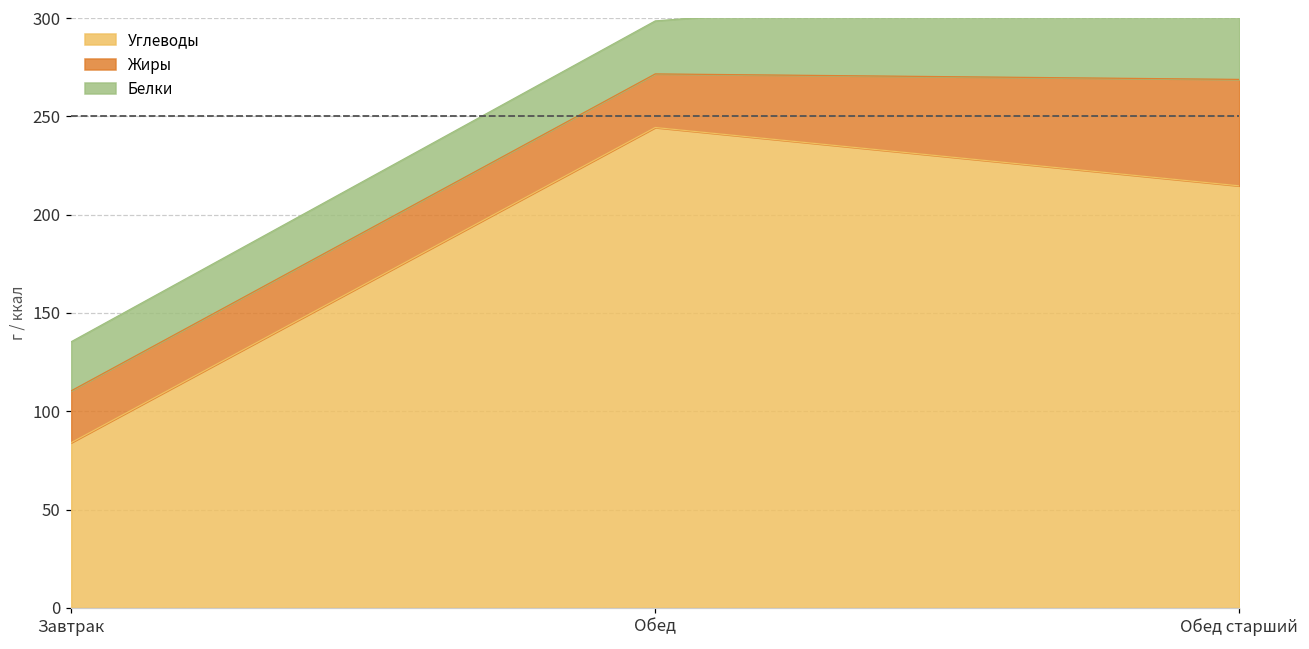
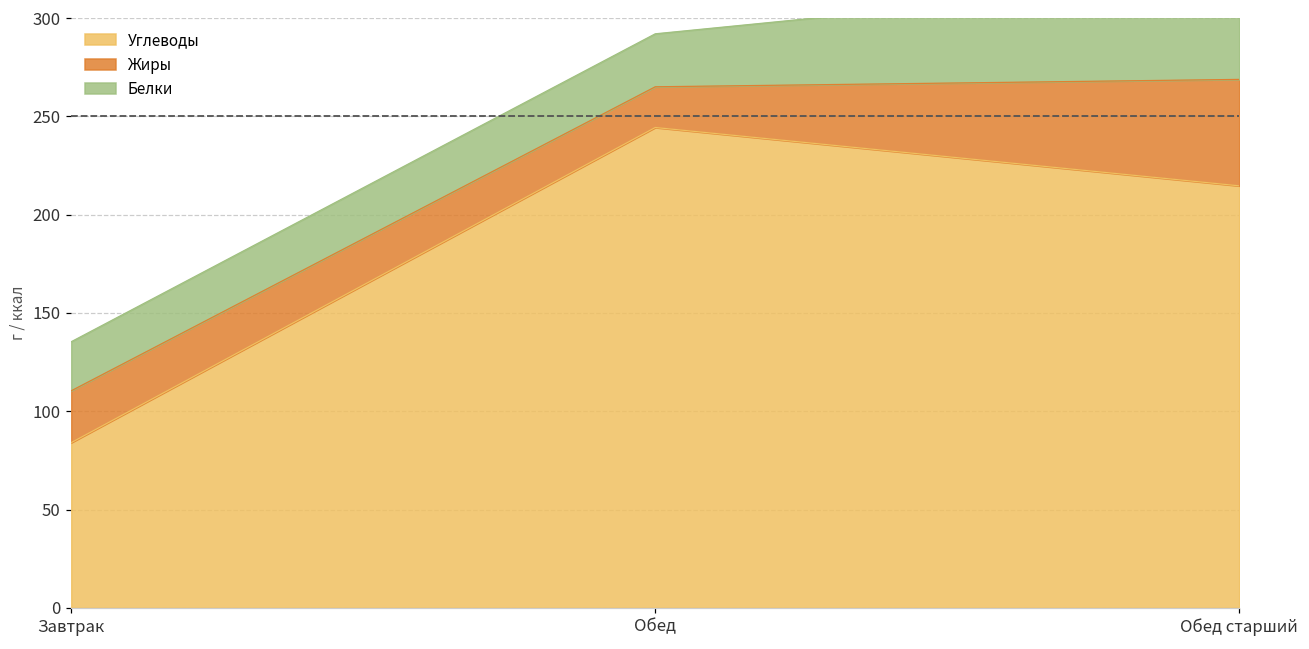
Жиры, Обед: 27 -> 21
